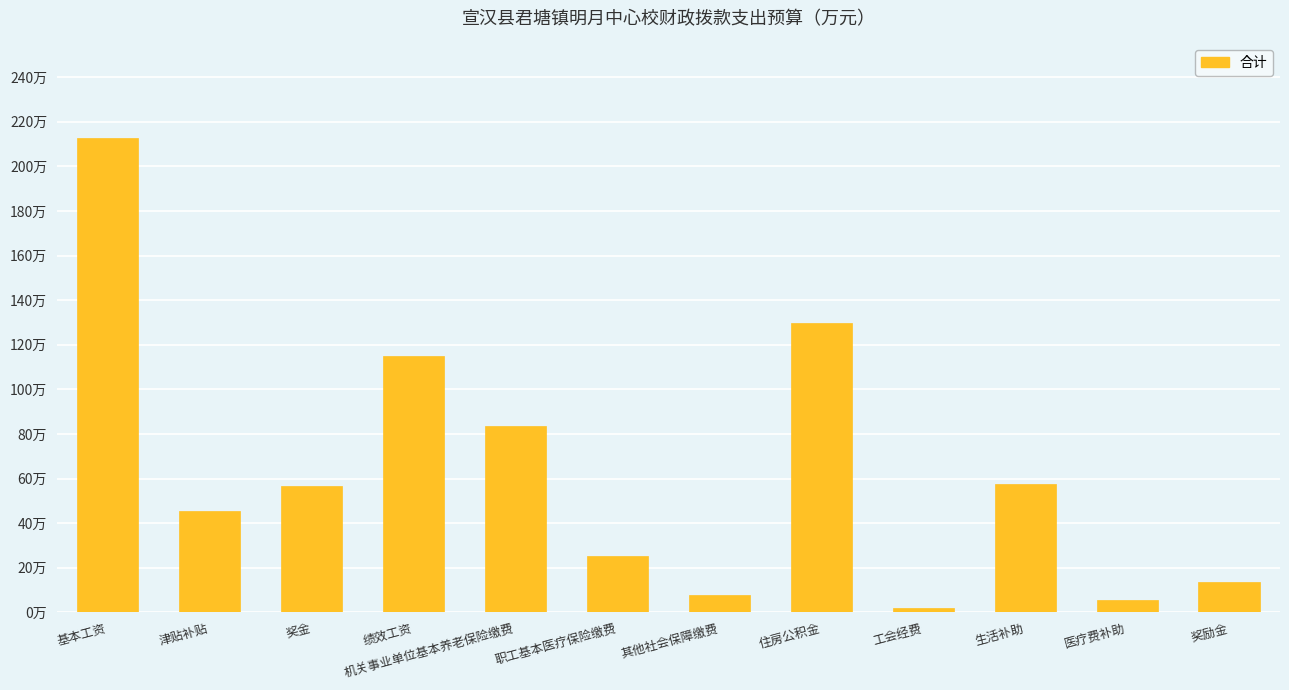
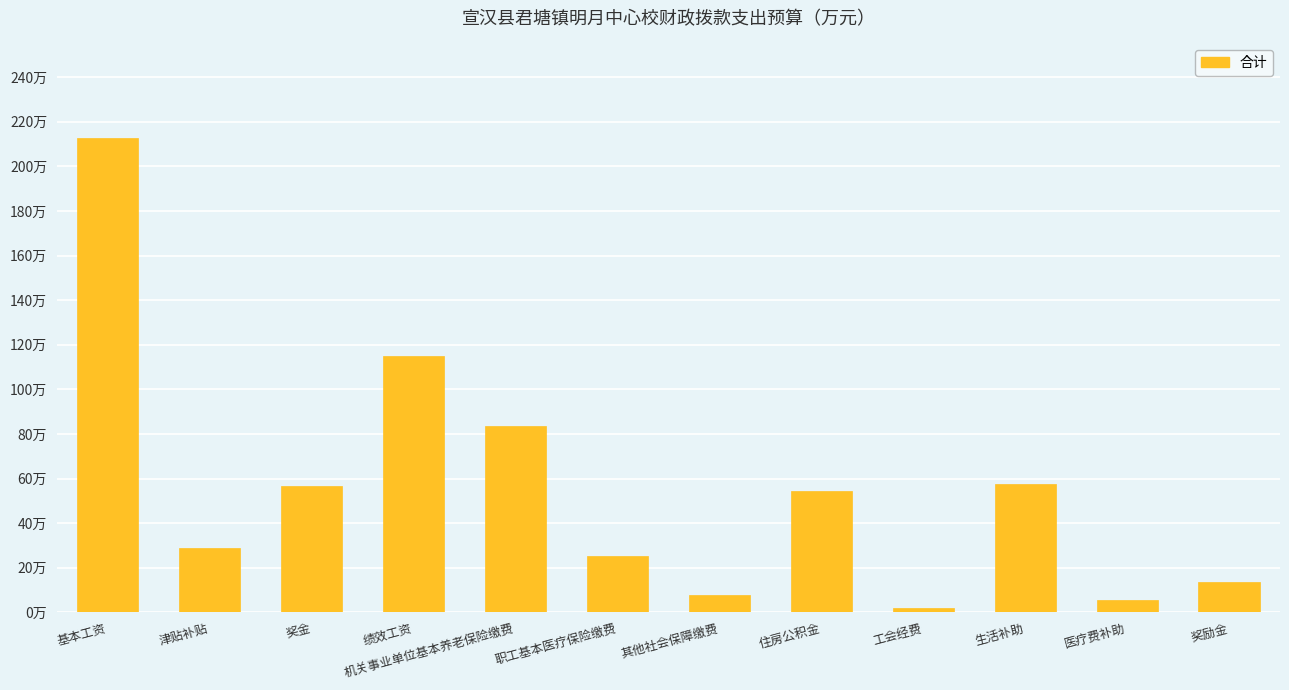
津贴补贴: 46万 -> 29万
住房公积金: 130万 -> 55万
